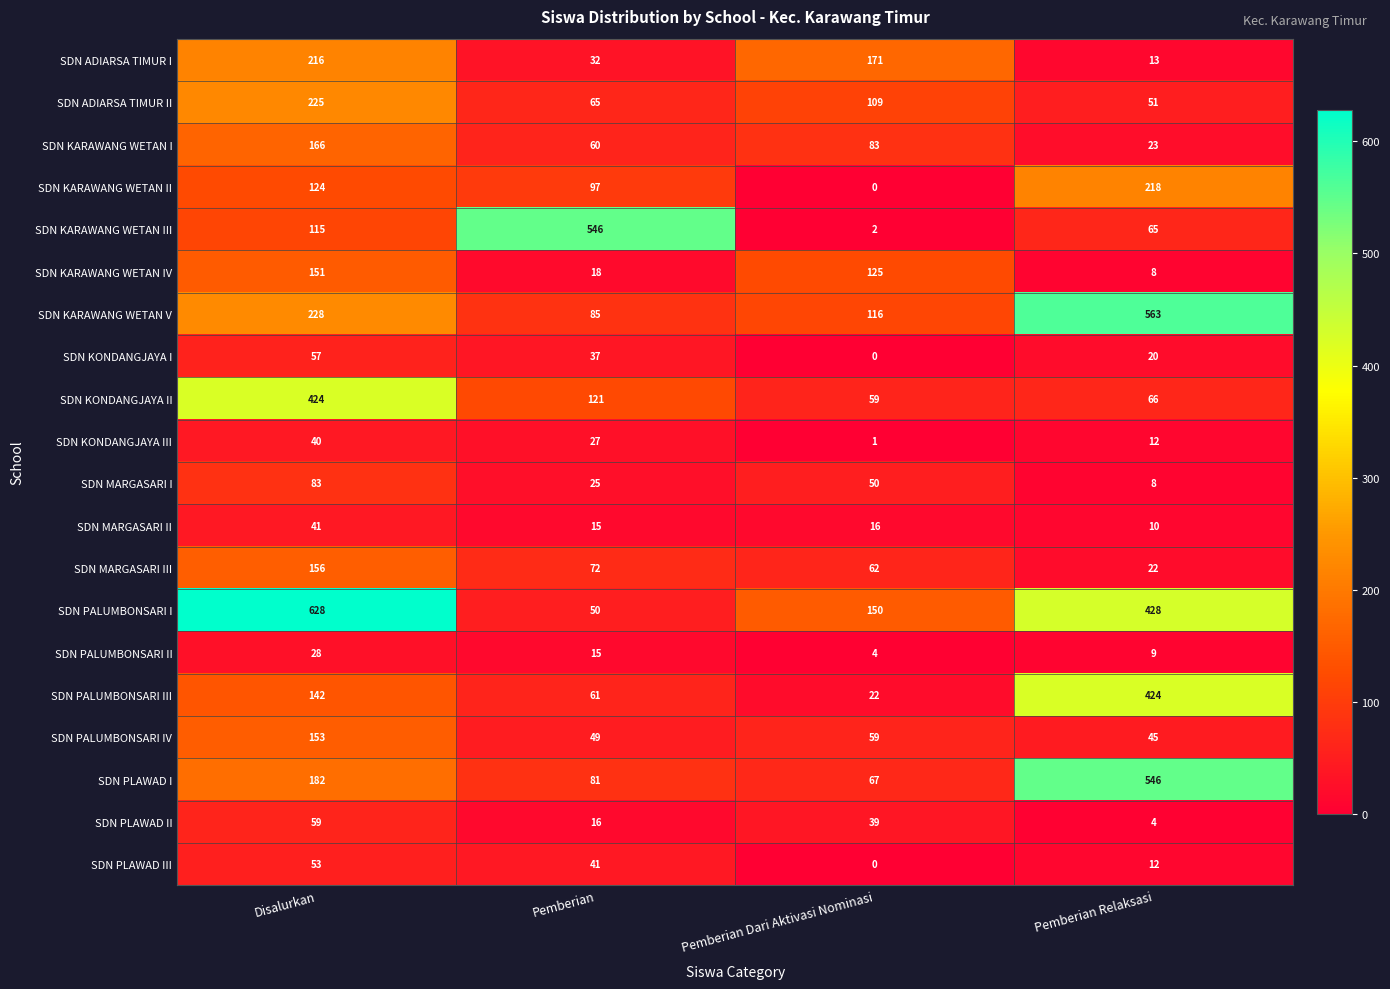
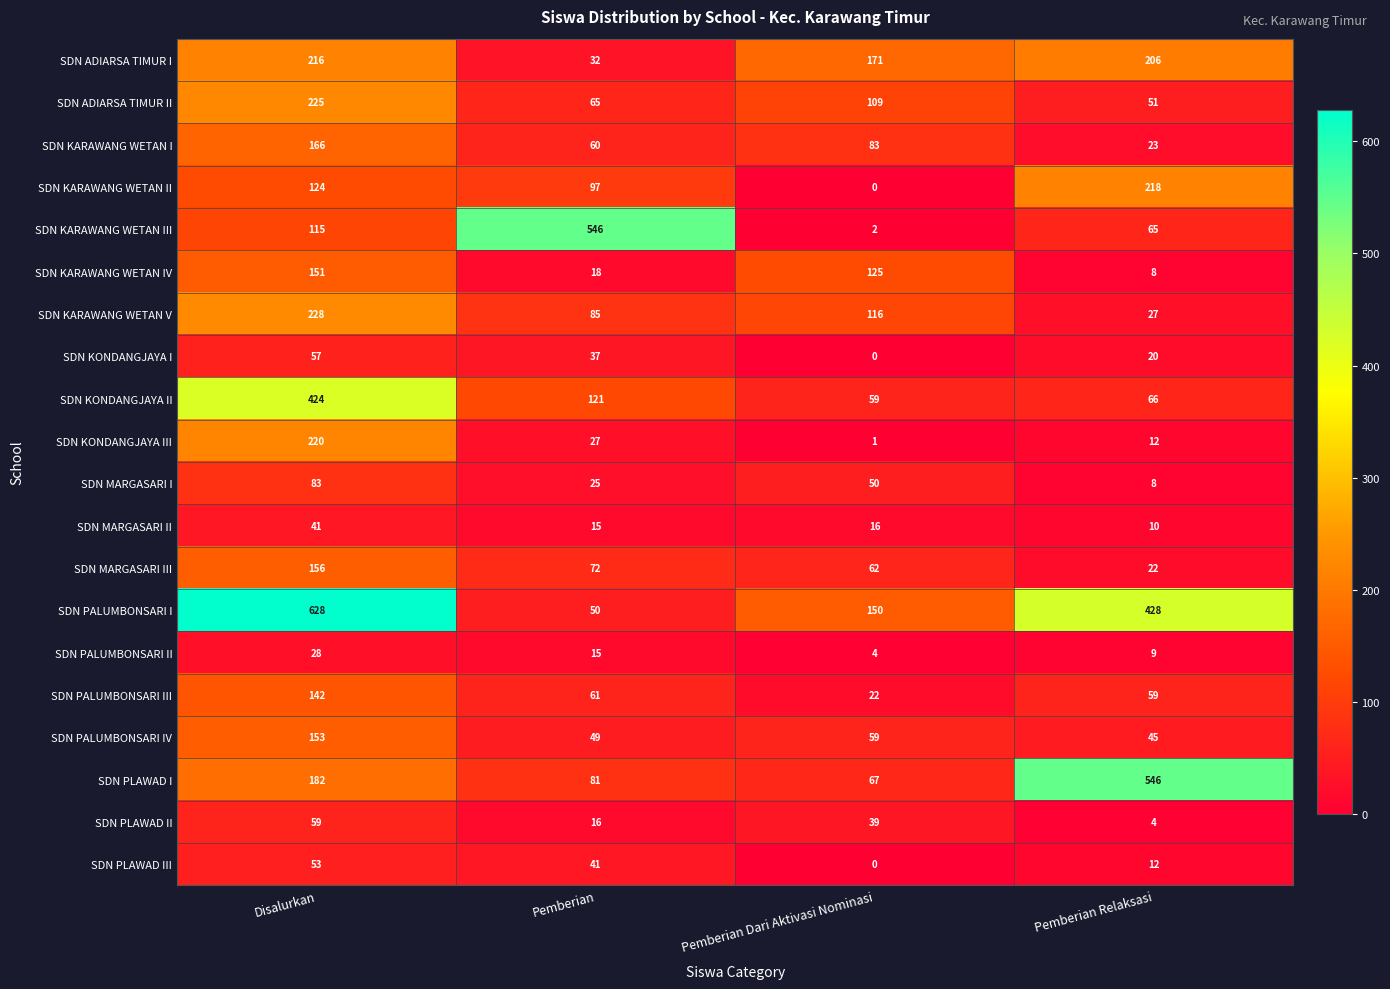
SDN ADIARSA TIMUR I, Pemberian Relaksasi: 13 -> 206
SDN KARAWANG WETAN V, Pemberian Relaksasi: 563 -> 27
SDN KONDANGJAYA III, Disalurkan: 40 -> 220
SDN PALUMBONSARI III, Pemberian Relaksasi: 424 -> 59
